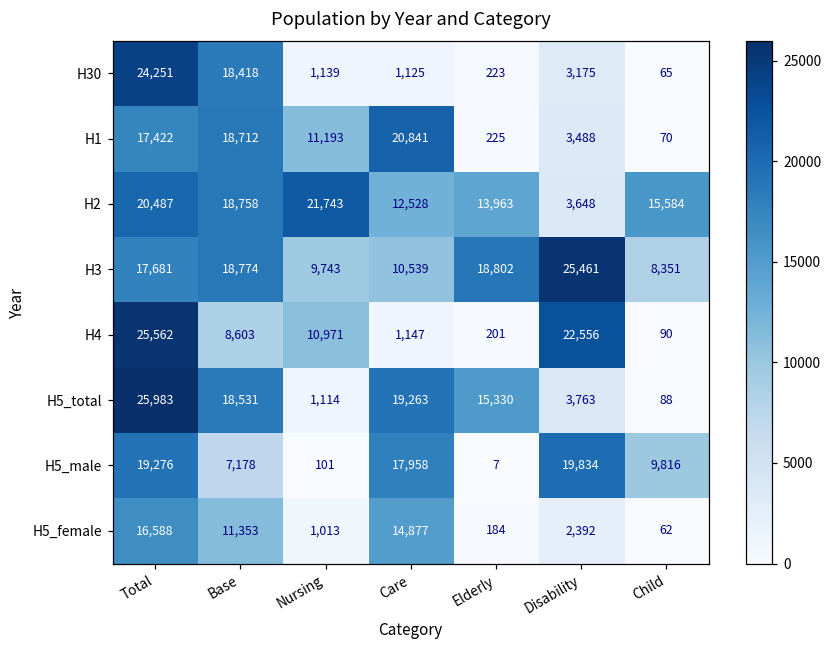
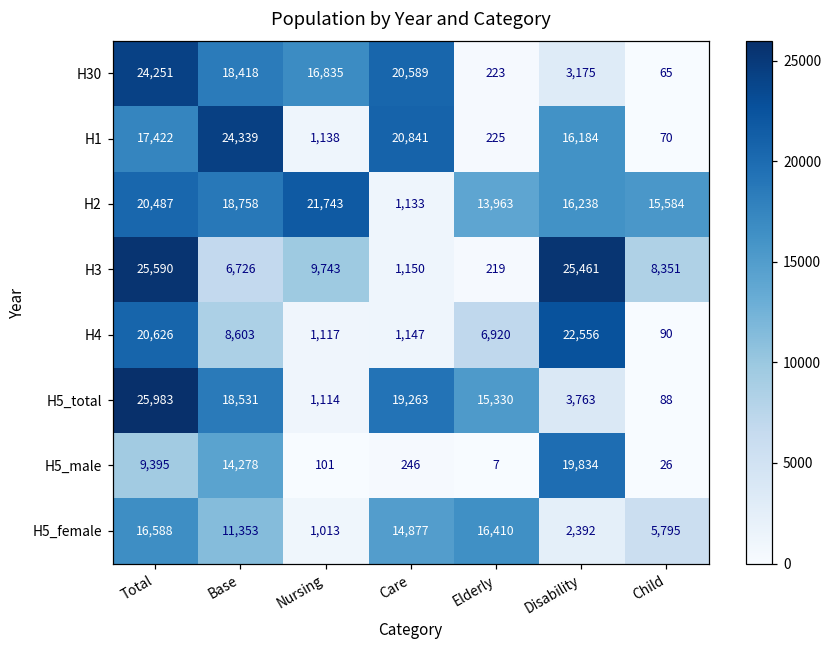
H30, Nursing: 1,139 -> 16,835
H30, Care: 1,125 -> 20,589
H1, Base: 18,712 -> 24,339
H1, Nursing: 11,193 -> 1,138
H1, Disability: 3,488 -> 16,184
H2, Care: 12,528 -> 1,133
H2, Disability: 3,648 -> 16,238
H3, Total: 17,681 -> 25,590
H3, Base: 18,774 -> 6,726
H3, Care: 10,539 -> 1,150
H3, Elderly: 18,802 -> 219
H4, Total: 25,562 -> 20,626
H4, Nursing: 10,971 -> 1,117
H4, Elderly: 201 -> 6,920
H5_male, Total: 19,276 -> 9,395
H5_male, Base: 7,178 -> 14,278
H5_male, Care: 17,958 -> 246
H5_male, Child: 9,816 -> 26
H5_female, Elderly: 184 -> 16,410
H5_female, Child: 62 -> 5,795
